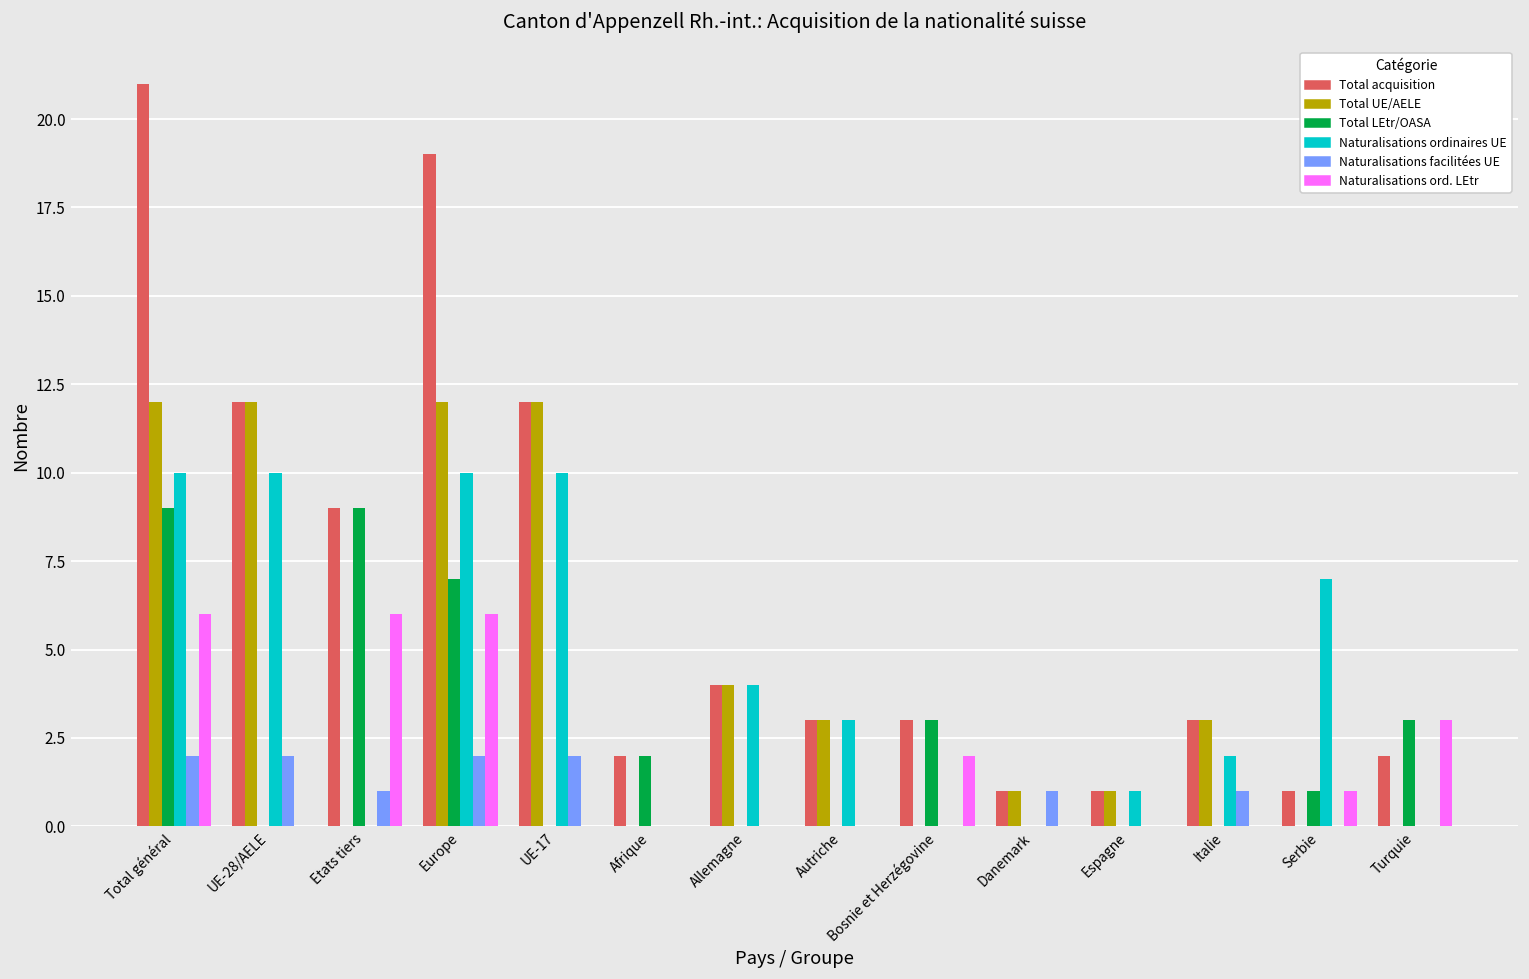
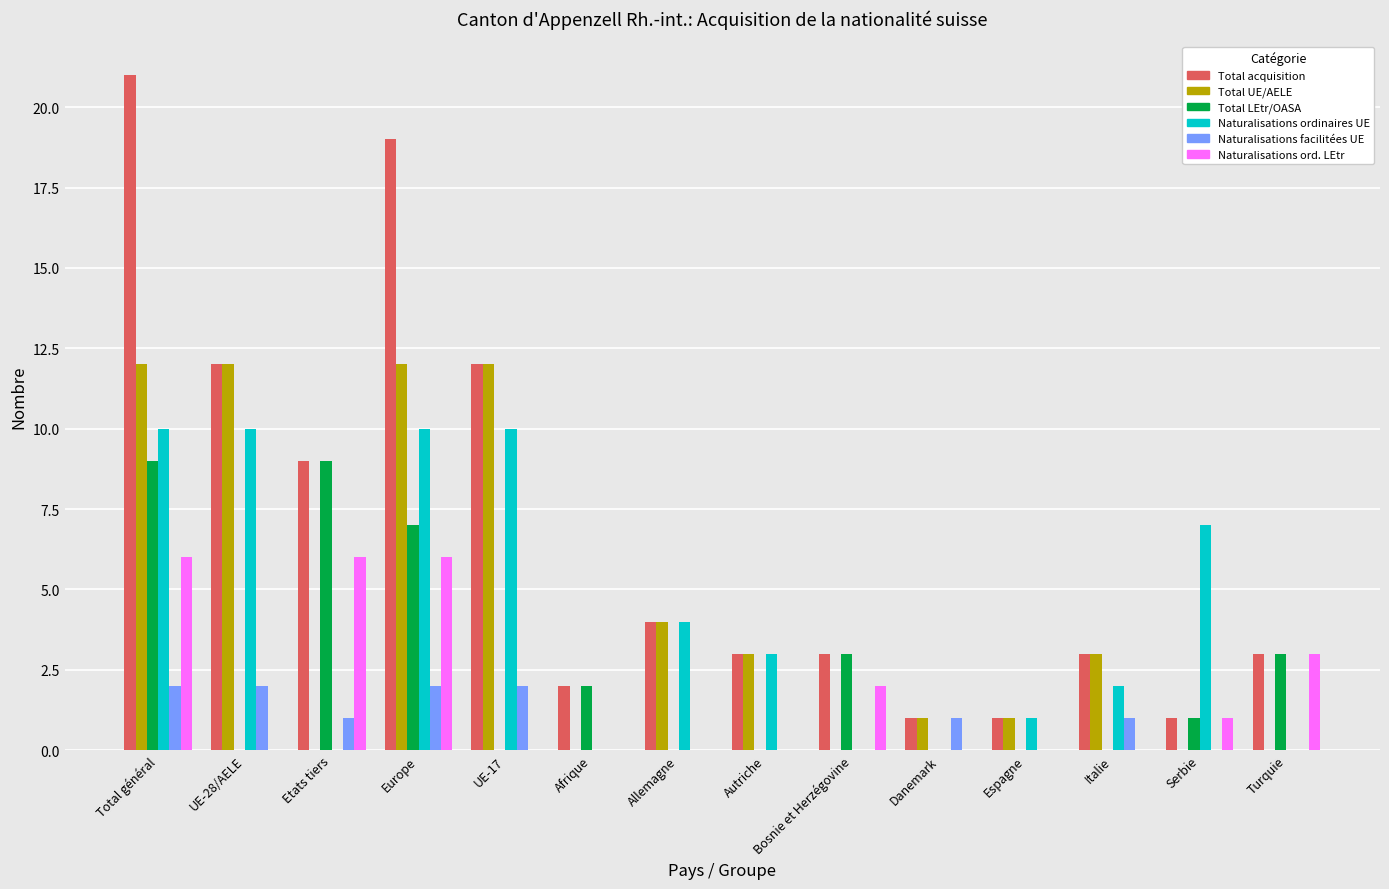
Total acquisition, Turquie: 2 -> 3
